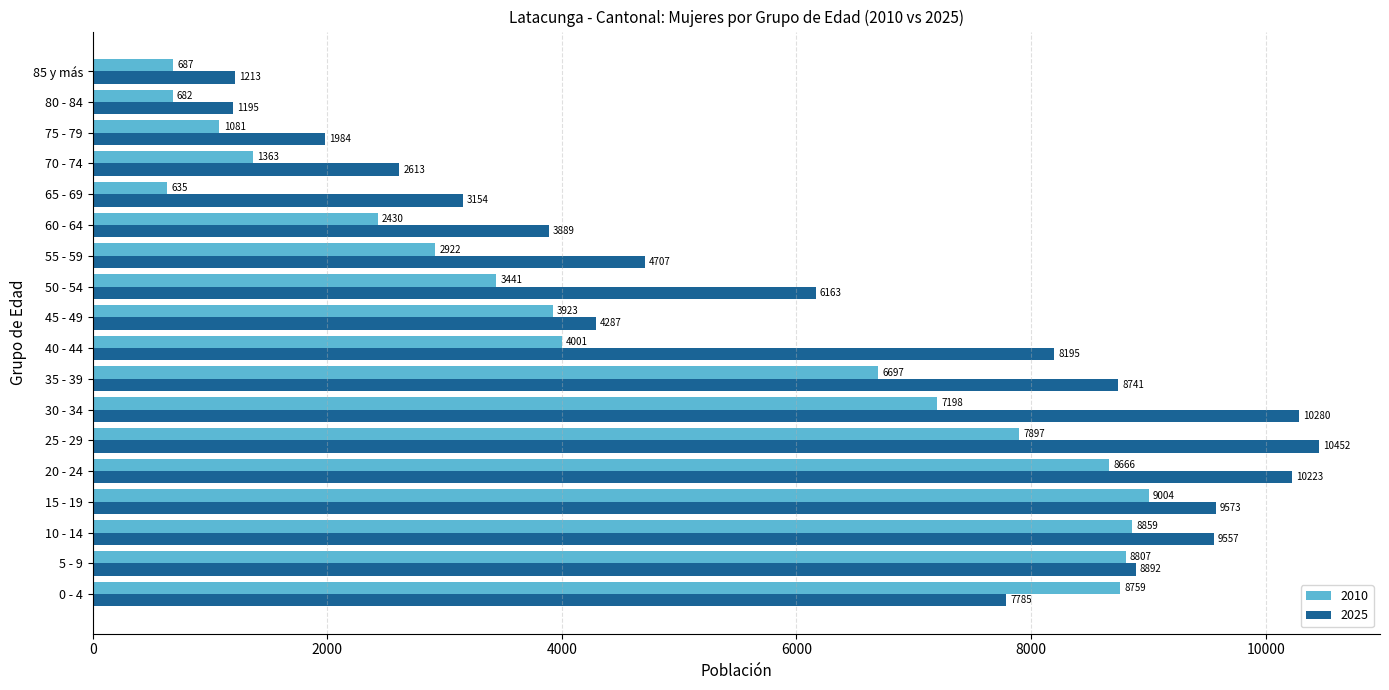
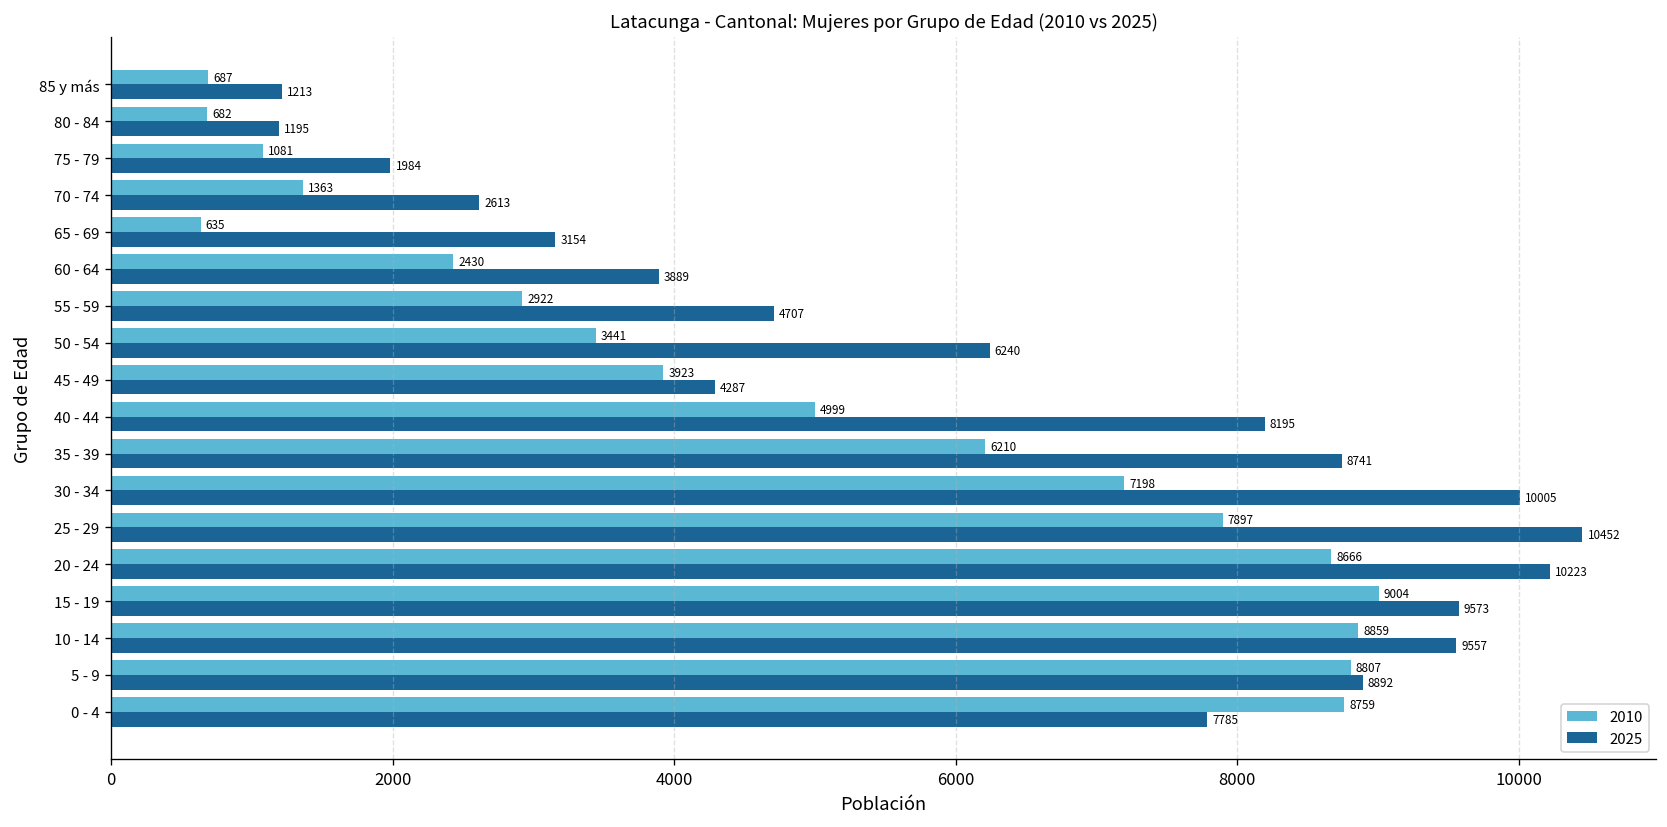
2025, 50 - 54: 6163 -> 6240
2010, 40 - 44: 4001 -> 4999
2010, 35 - 39: 6697 -> 6210
2025, 30 - 34: 10280 -> 10005
